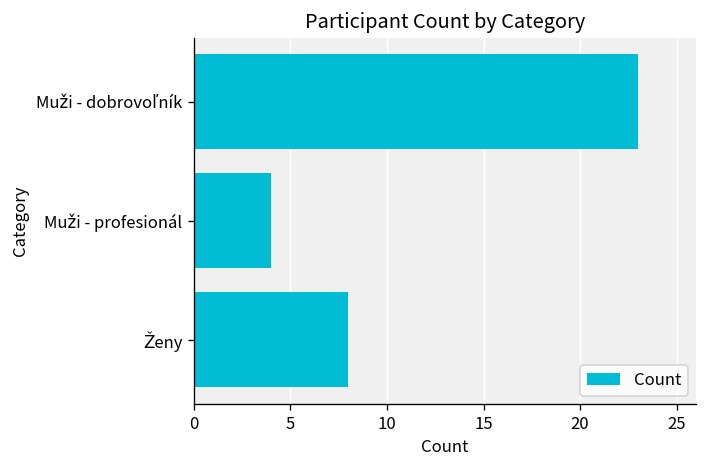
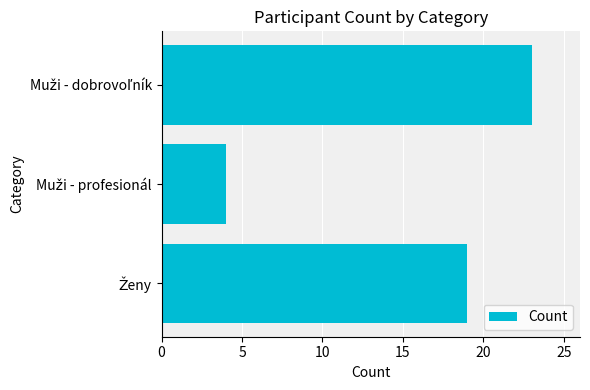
Ženy: 8 -> 19
